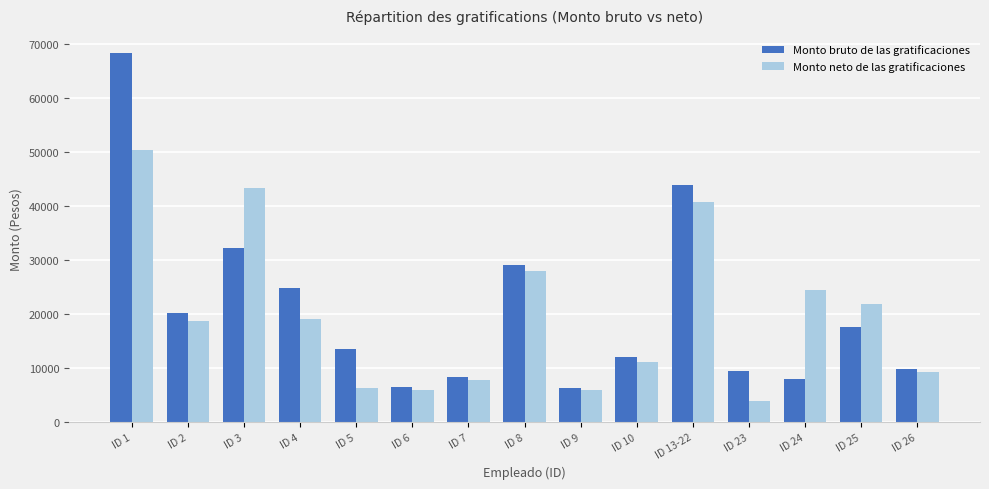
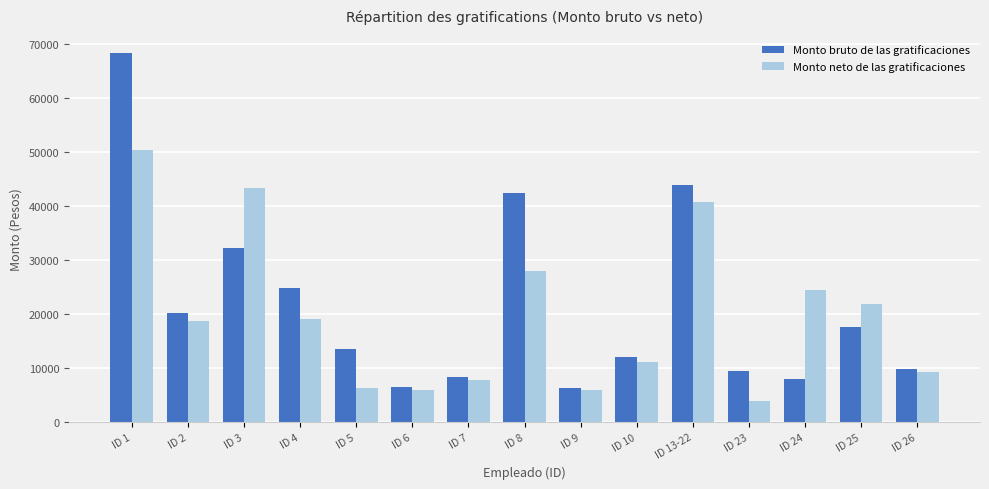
Monto bruto de las gratificaciones, ID 8: 29000 -> 42000
